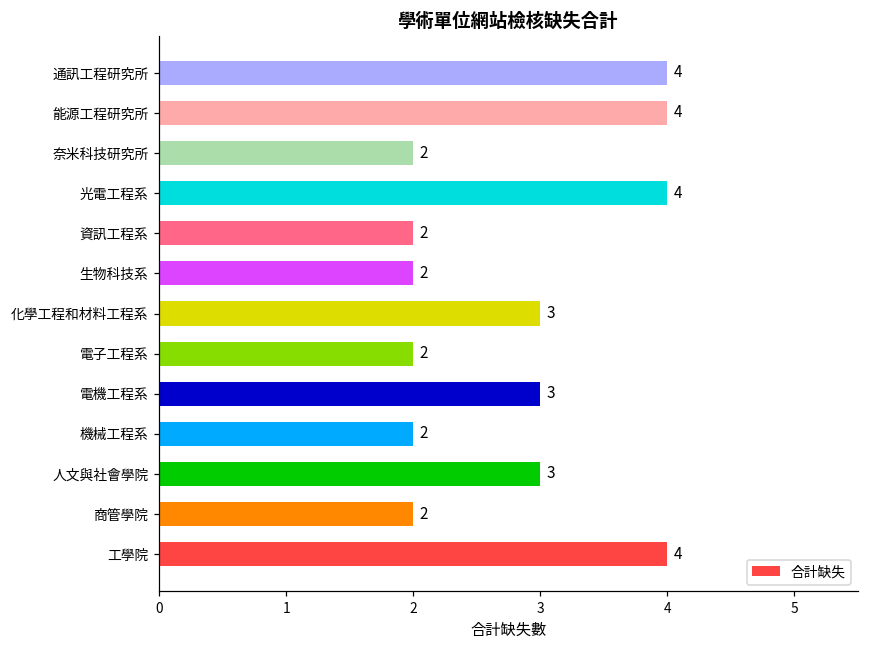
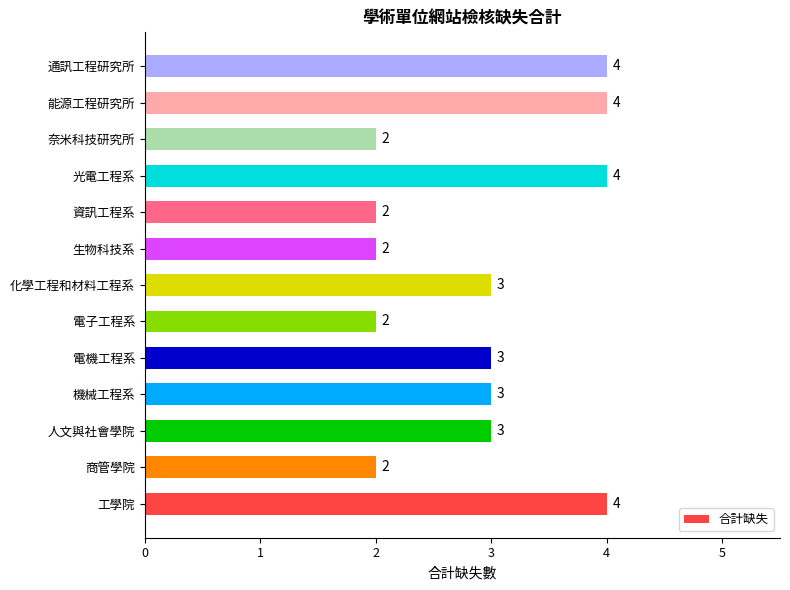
機械工程系: 2 -> 3
